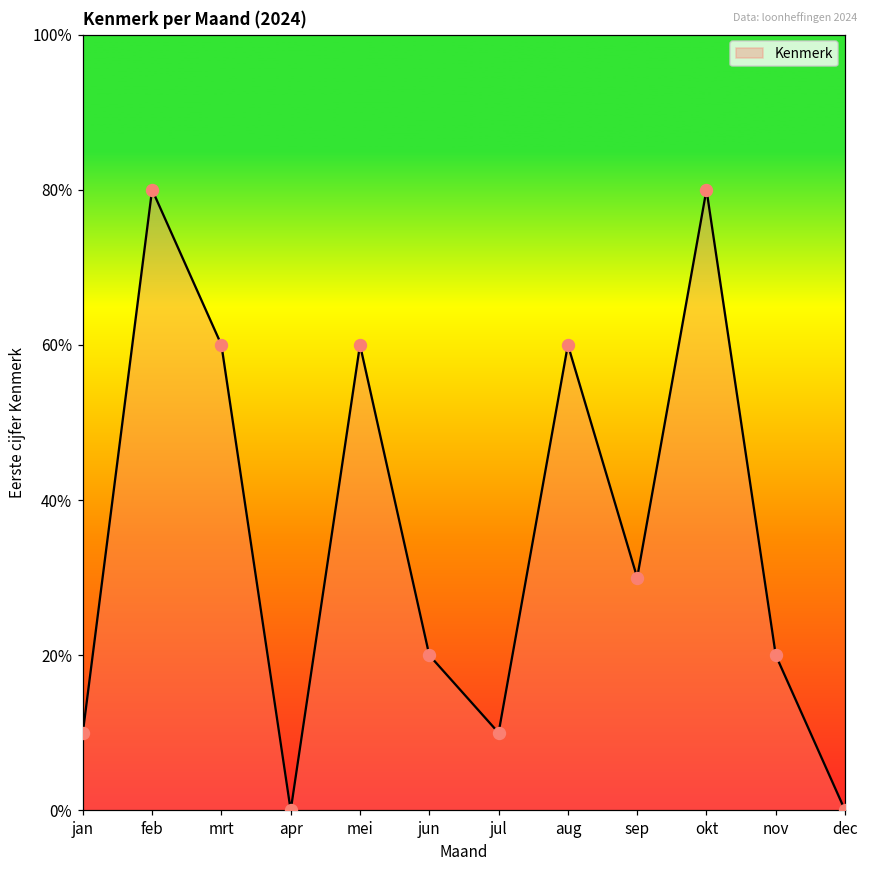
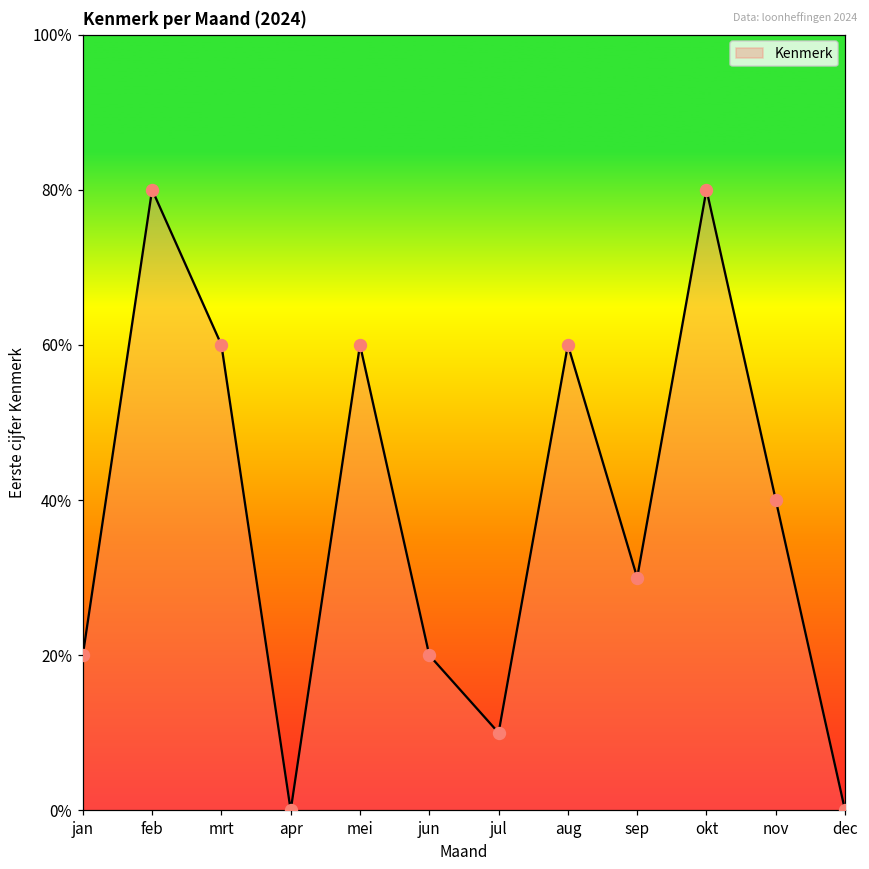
jan: 10% -> 20%
nov: 20% -> 40%
